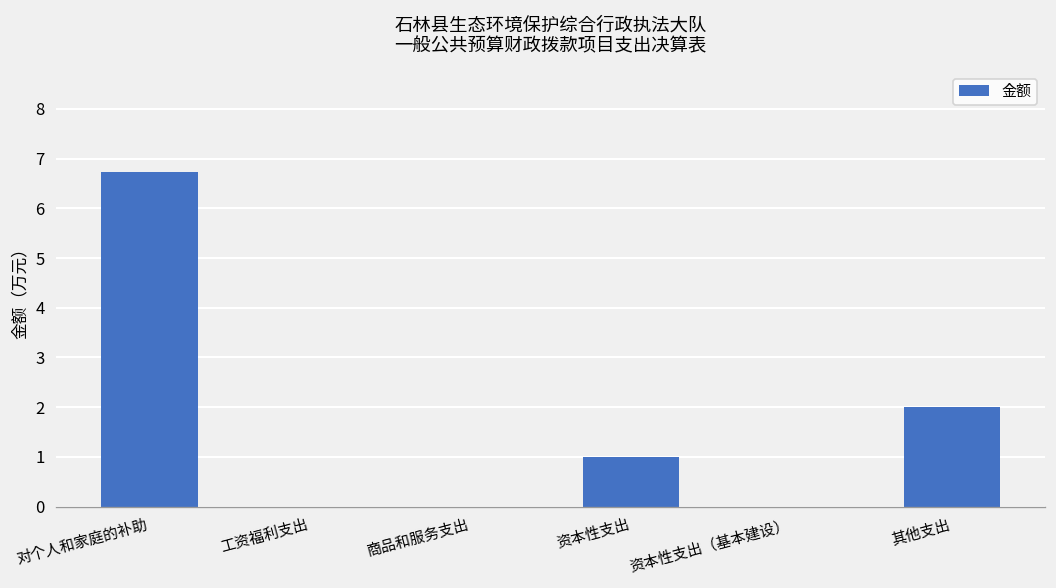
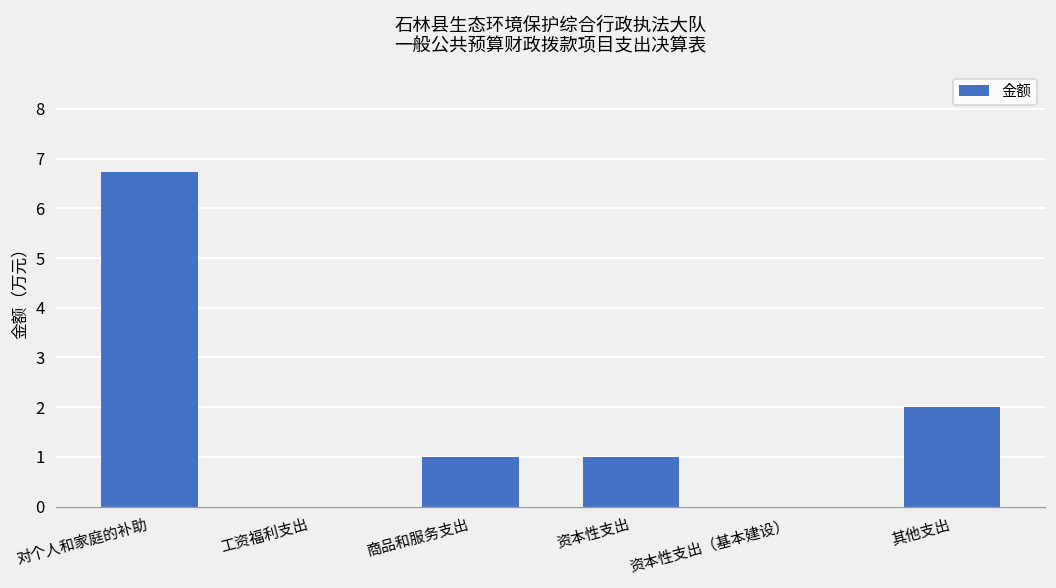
商品和服务支出: 0 -> 1
